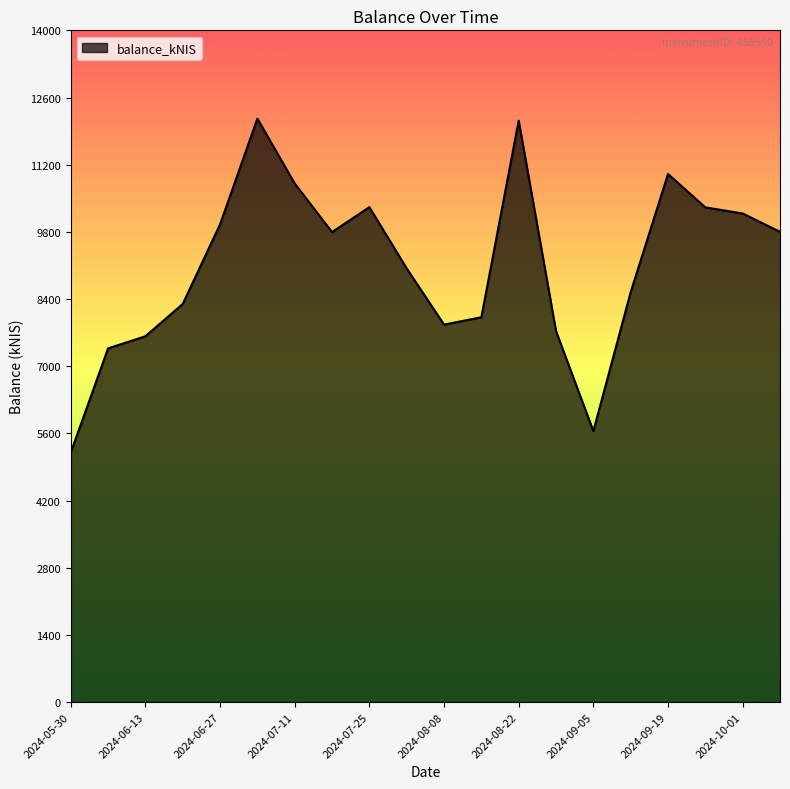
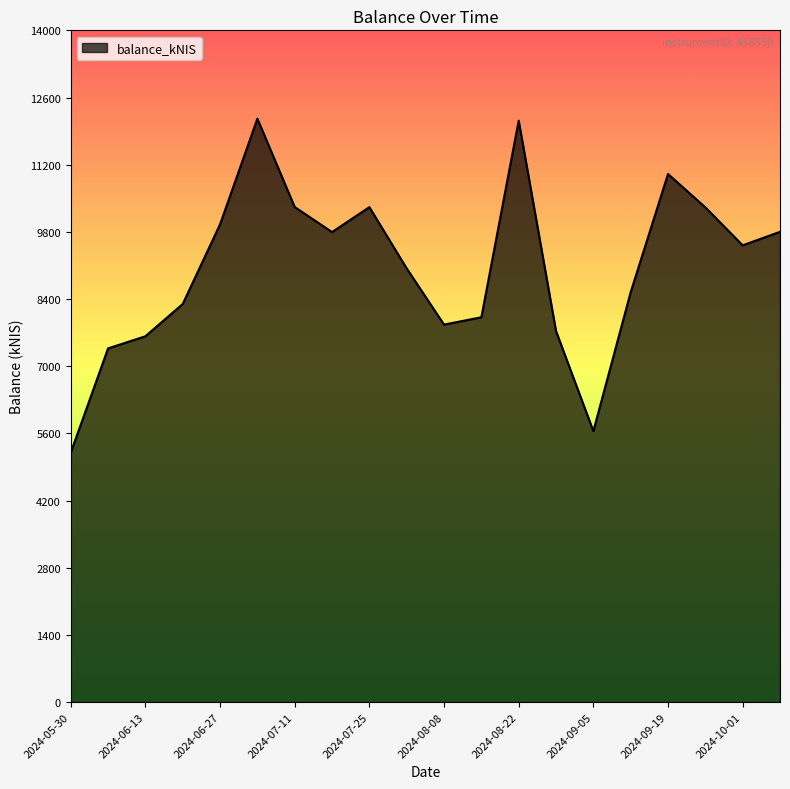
2024-07-11: 10800 -> 10300
2024-10-01: 10200 -> 9500
